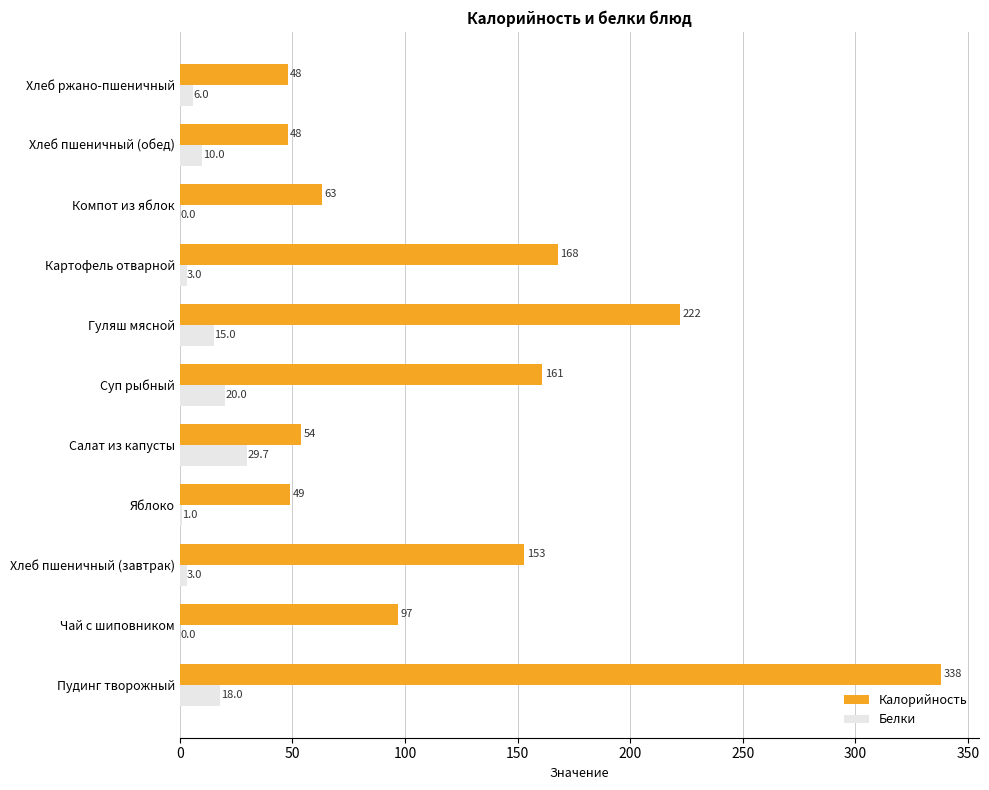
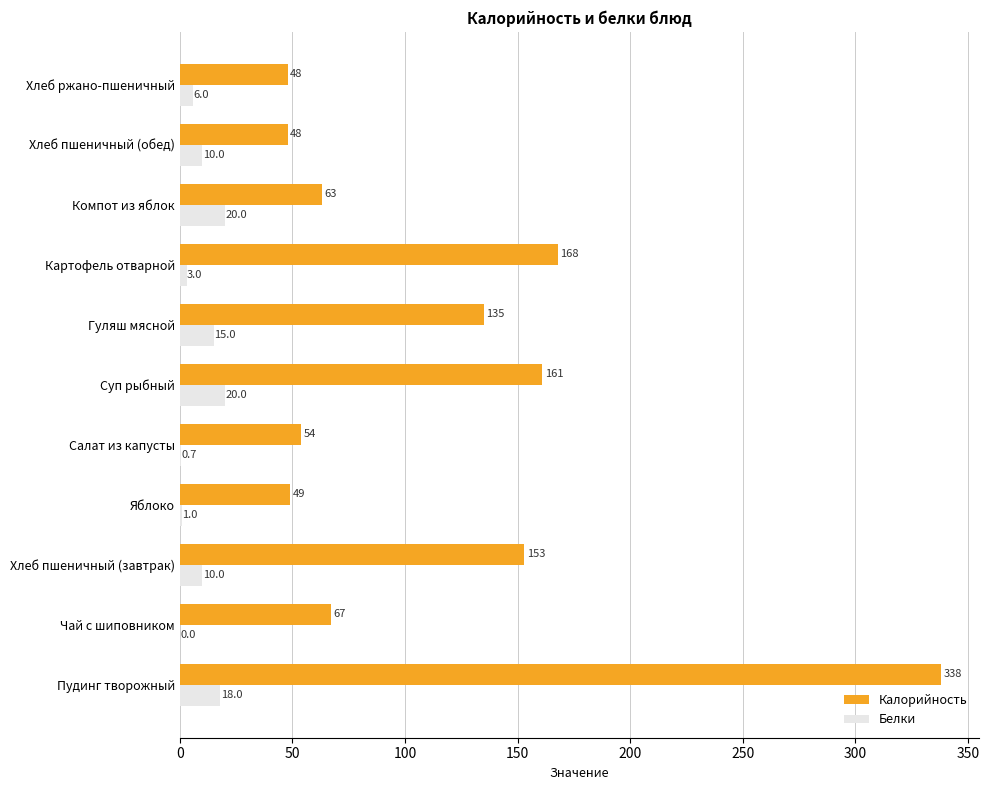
Белки, Компот из яблок: 0.0 -> 20.0
Калорийность, Гуляш мясной: 222 -> 135
Белки, Салат из капусты: 29.7 -> 0.7
Белки, Хлеб пшеничный (завтрак): 3.0 -> 10.0
Калорийность, Чай с шиповником: 97 -> 67
